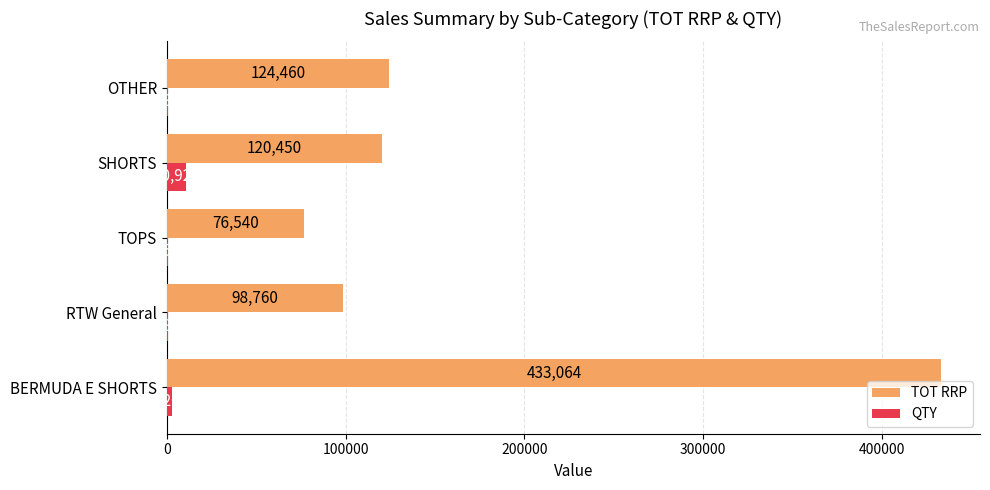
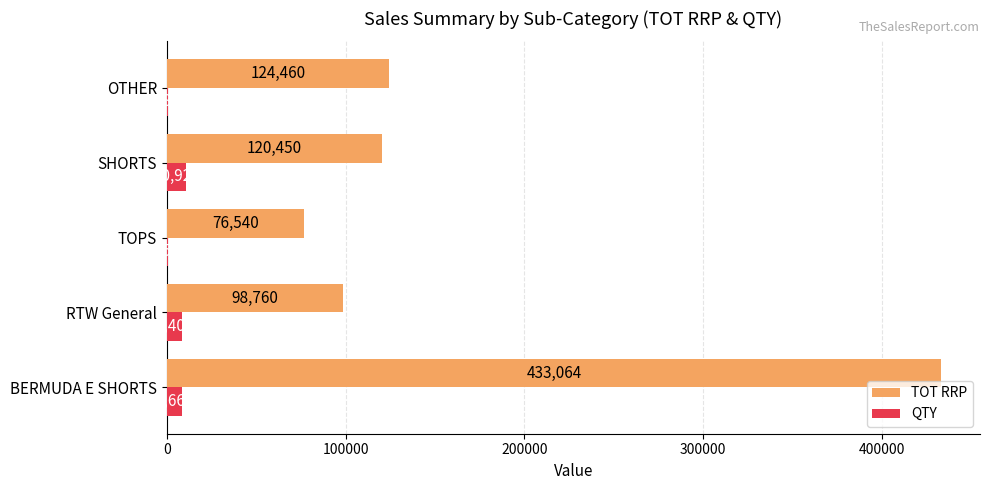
QTY, RTW General: 1000 -> 8000
QTY, BERMUDA E SHORTS: 3000 -> 9000
